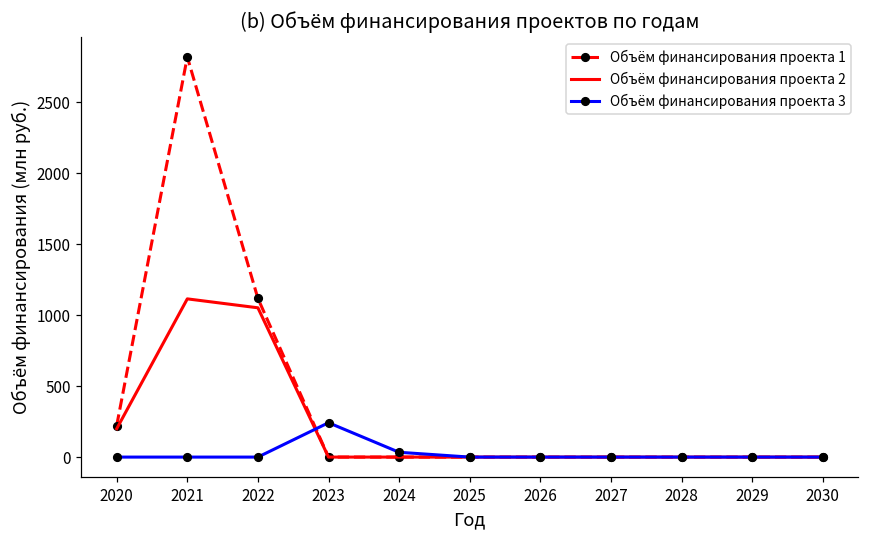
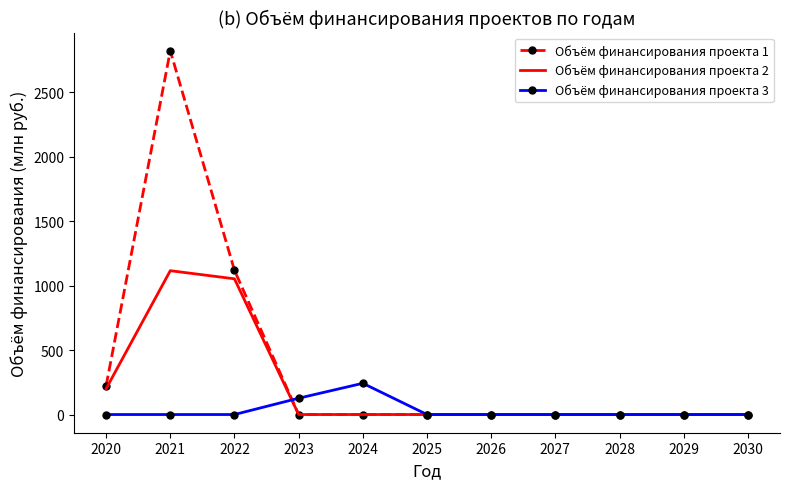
Объём финансирования проекта 3, 2023: 240 -> 130
Объём финансирования проекта 3, 2024: 30 -> 240
